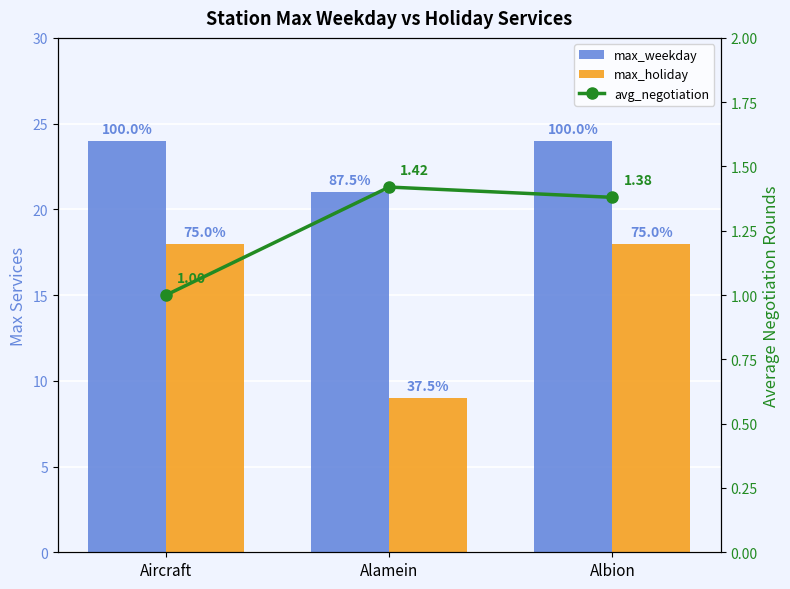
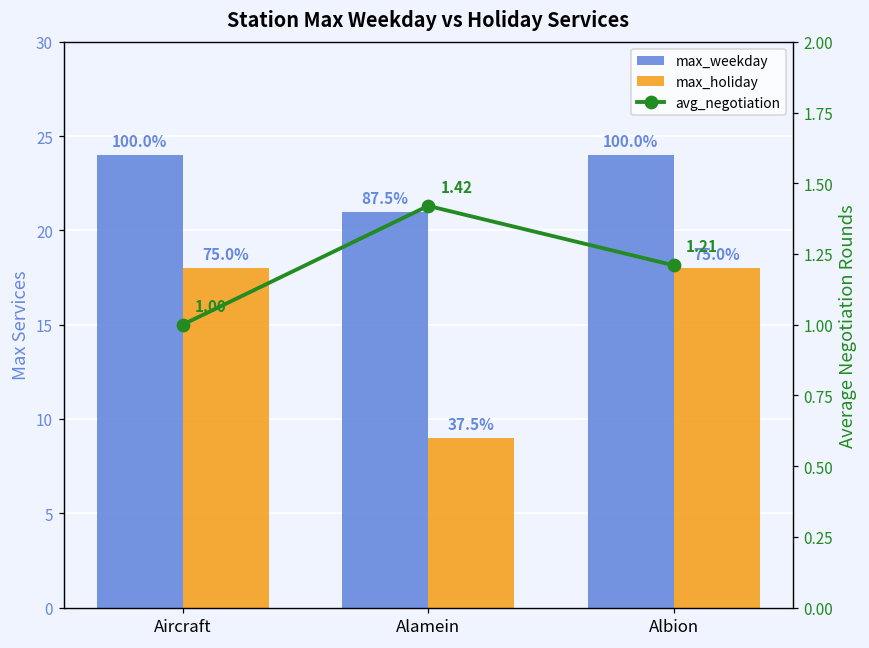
avg_negotiation, Albion: 1.38 -> 1.21
